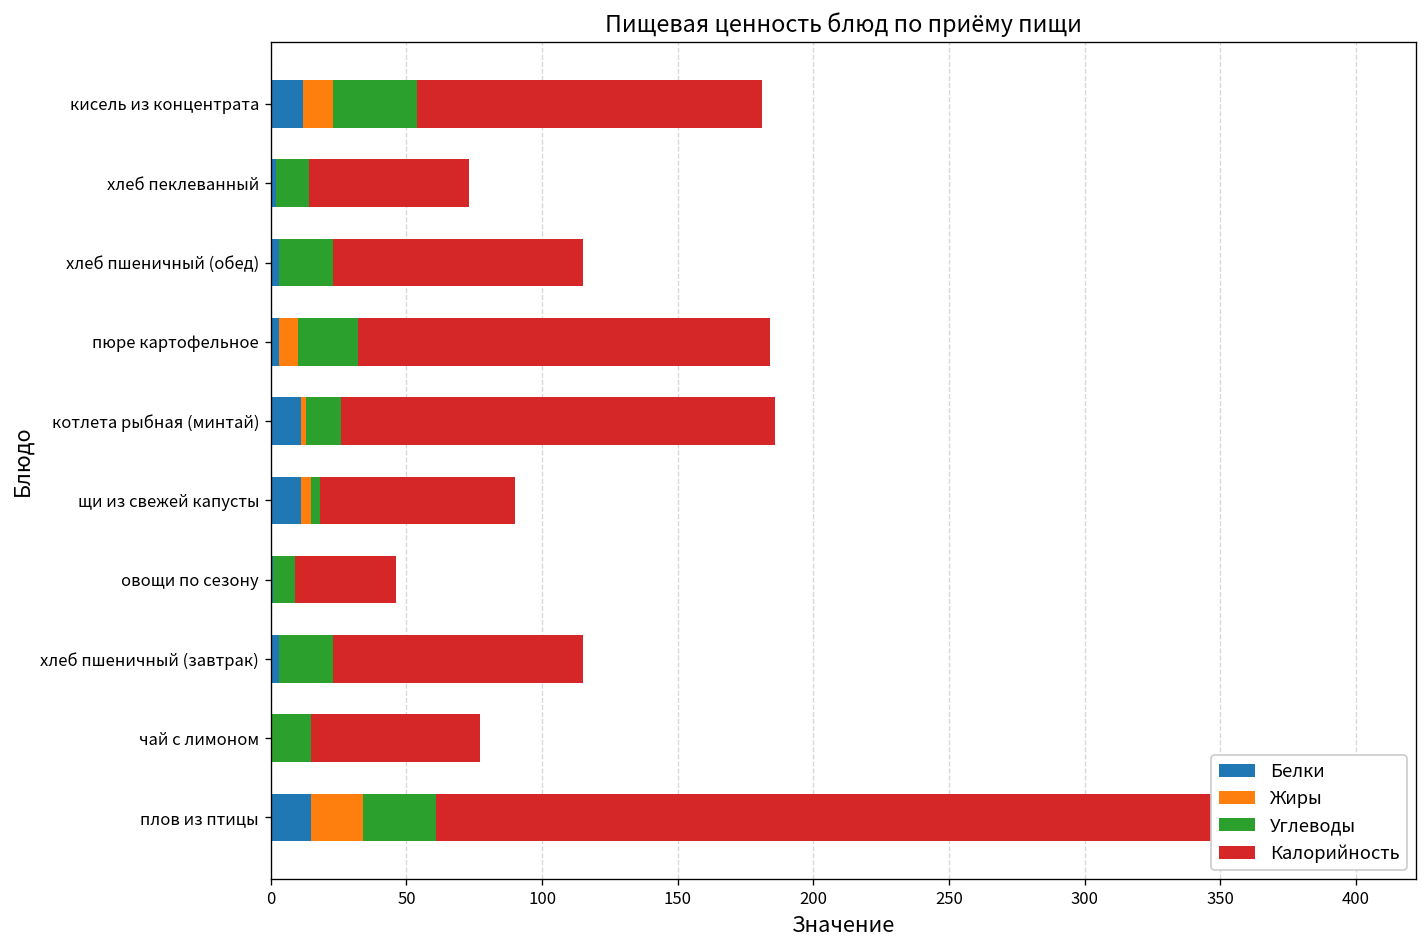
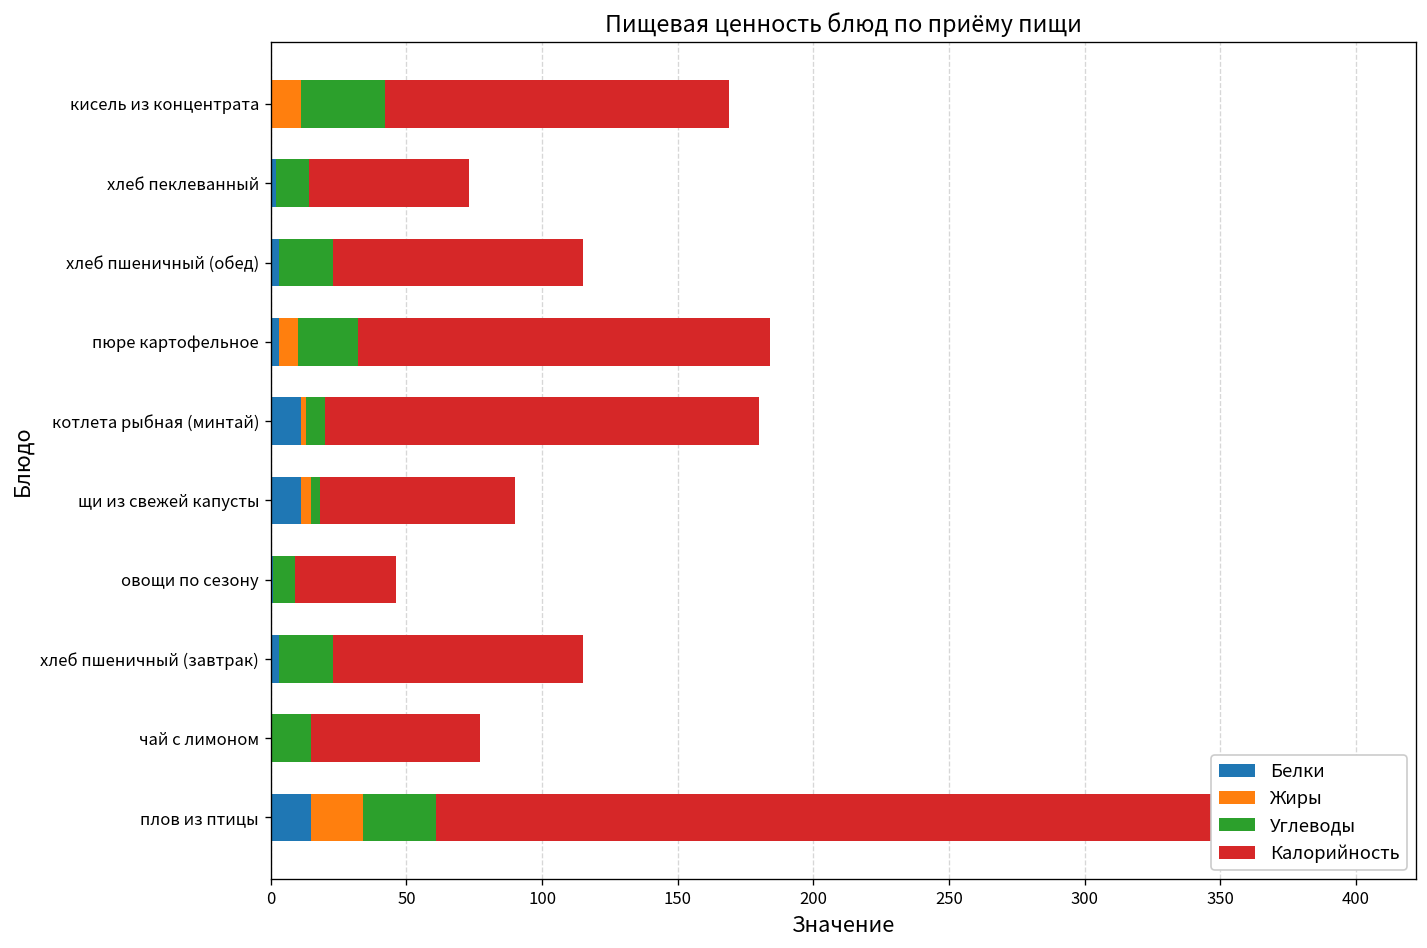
Белки, кисель из концентрата: 12 -> 0
Углеводы, котлета рыбная (минтай): 13 -> 7
